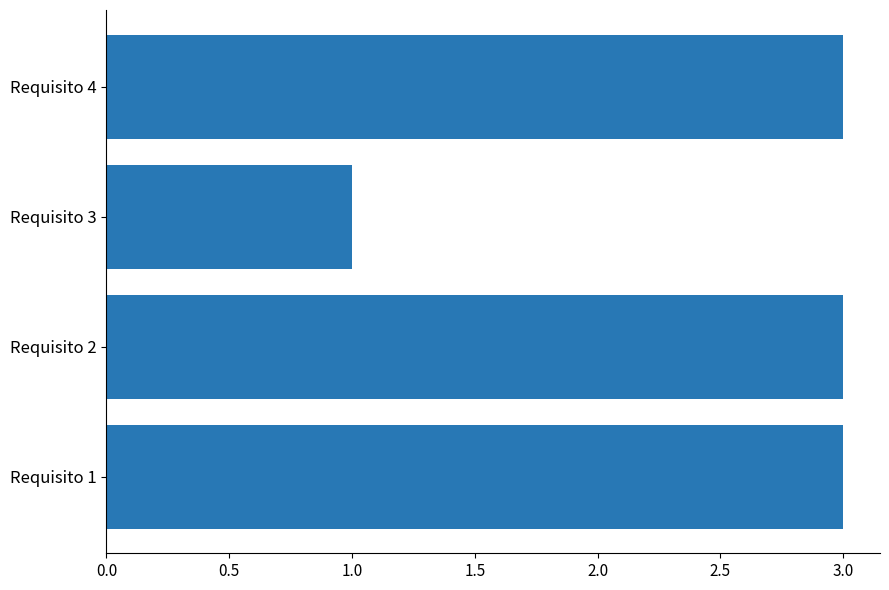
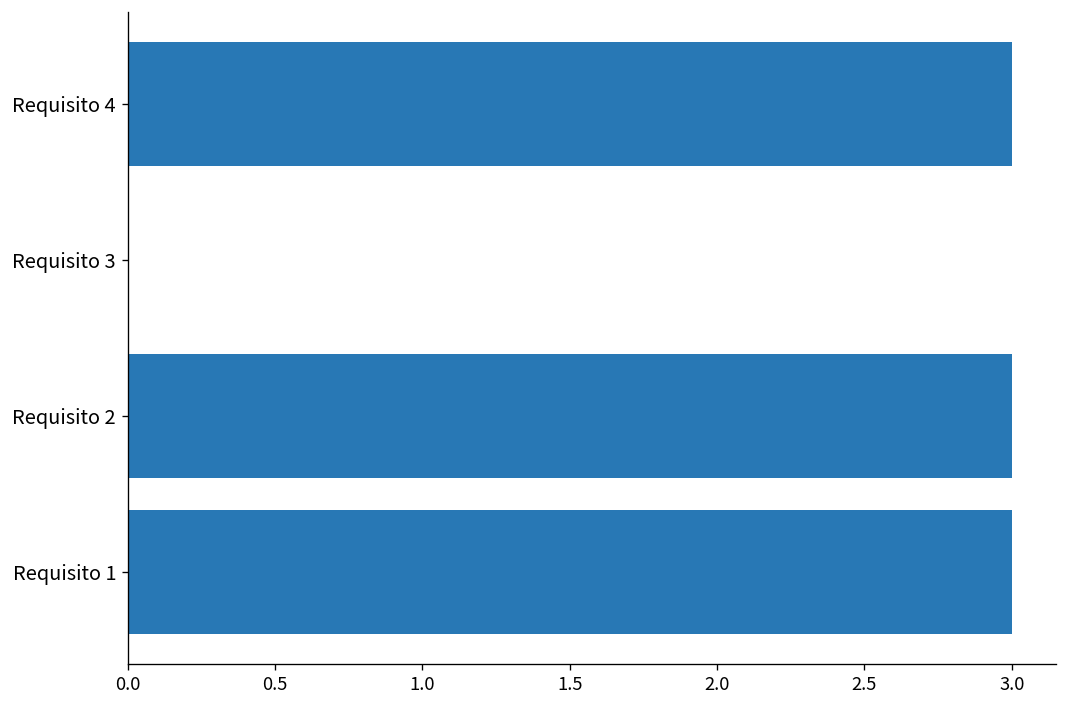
Requisito 3: 1 -> 0
